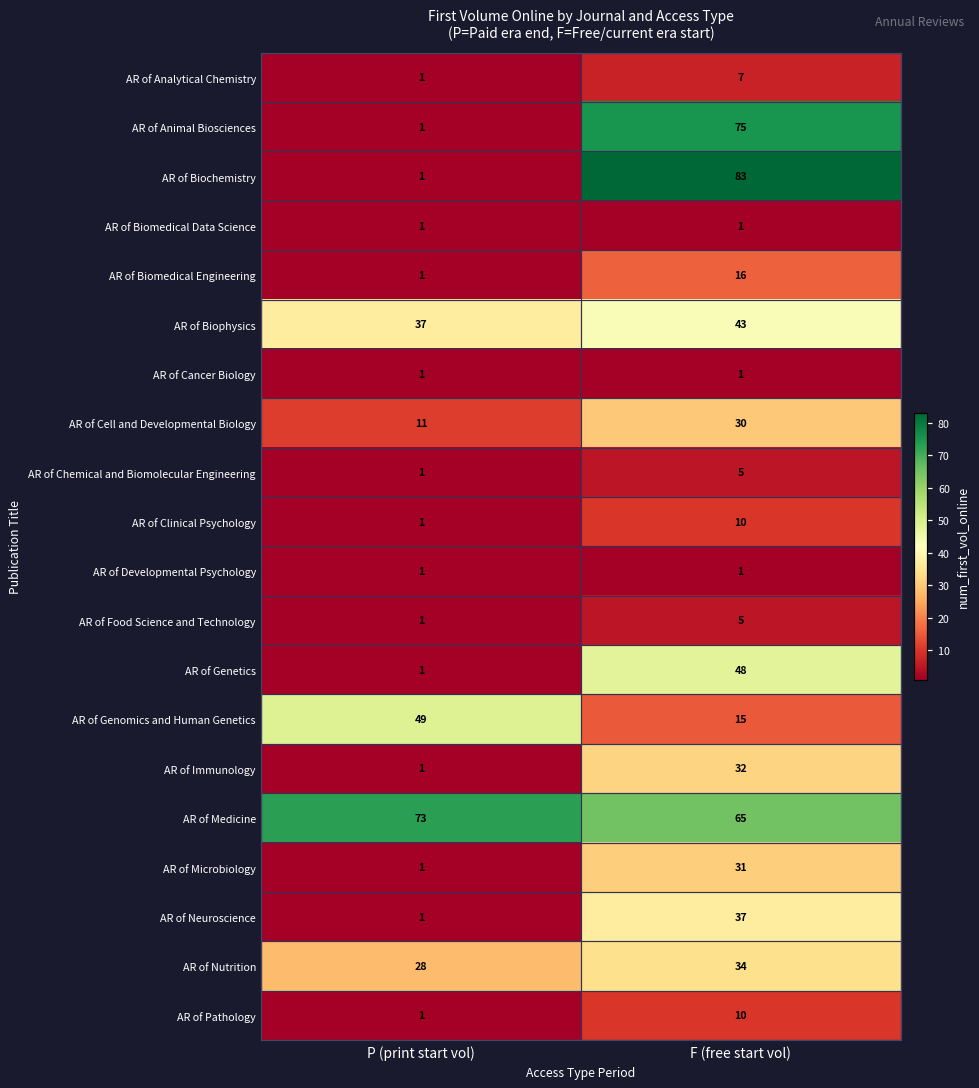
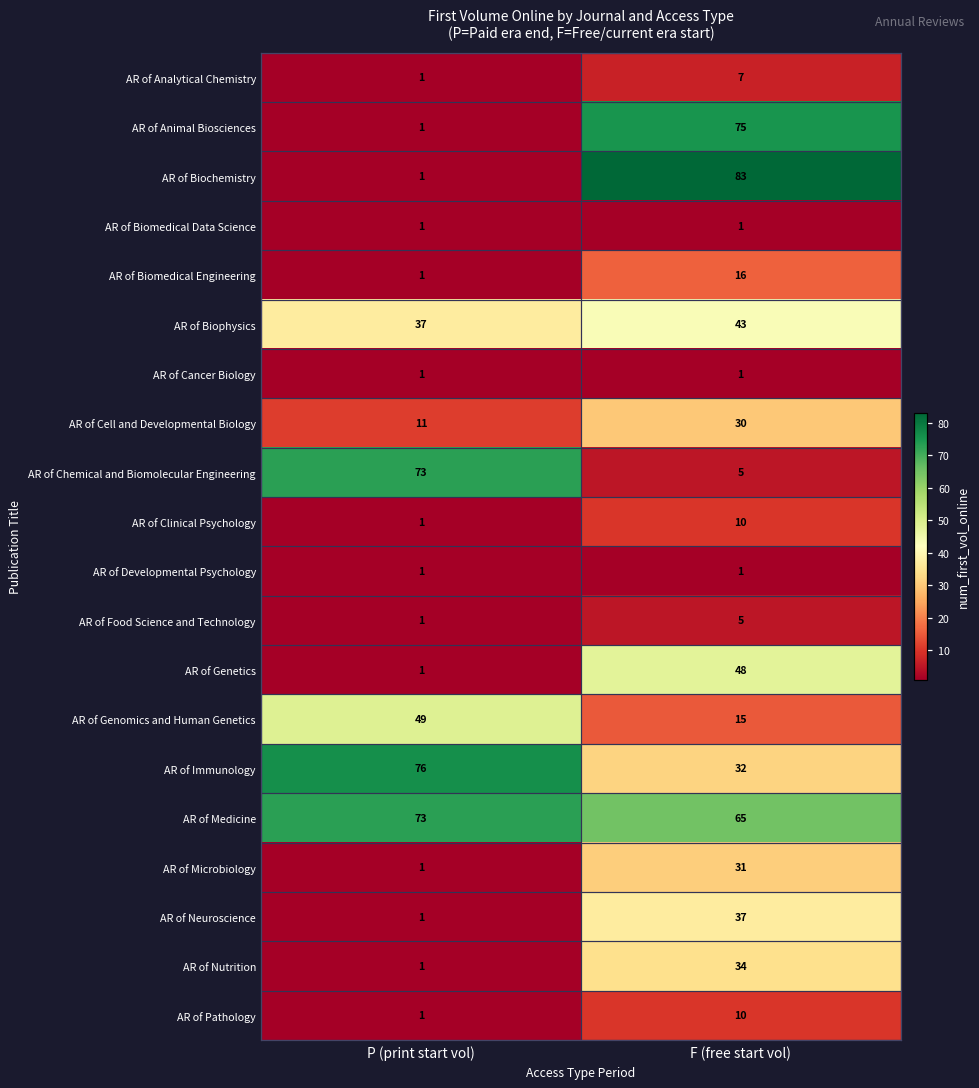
AR of Chemical and Biomolecular Engineering, P (print start vol): 1 -> 73
AR of Immunology, P (print start vol): 1 -> 76
AR of Nutrition, P (print start vol): 28 -> 1
